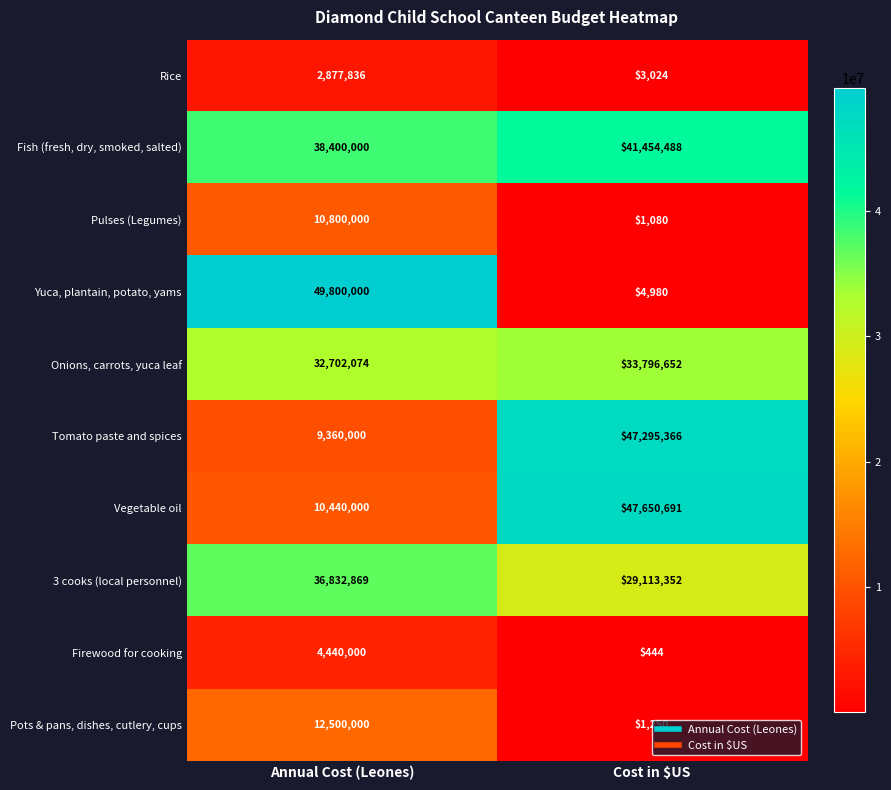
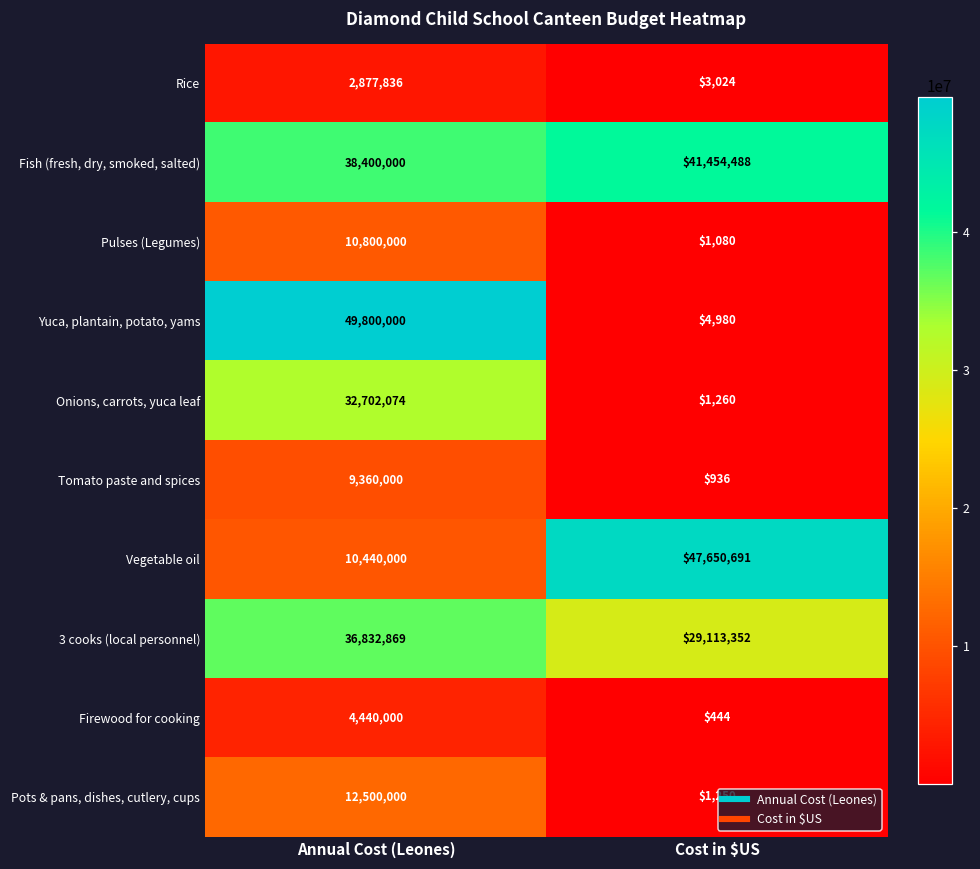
Onions, carrots, yuca leaf, Cost in $US: $33,796,652 -> $1,260
Tomato paste and spices, Cost in $US: $47,295,366 -> $936
